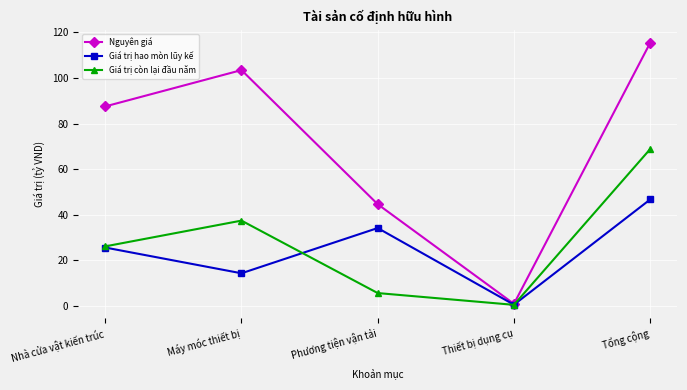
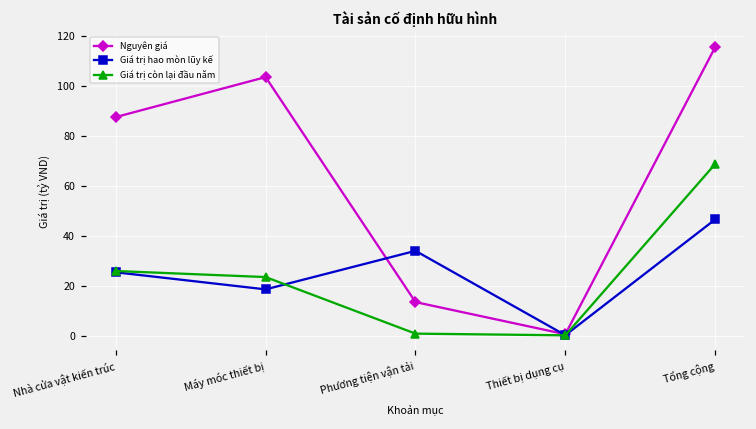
Giá trị hao mòn lũy kế, Máy móc thiết bị: 14 -> 19
Giá trị còn lại đầu năm, Máy móc thiết bị: 37 -> 24
Nguyên giá, Phương tiện vận tải: 45 -> 14
Giá trị còn lại đầu năm, Phương tiện vận tải: 6 -> 1
